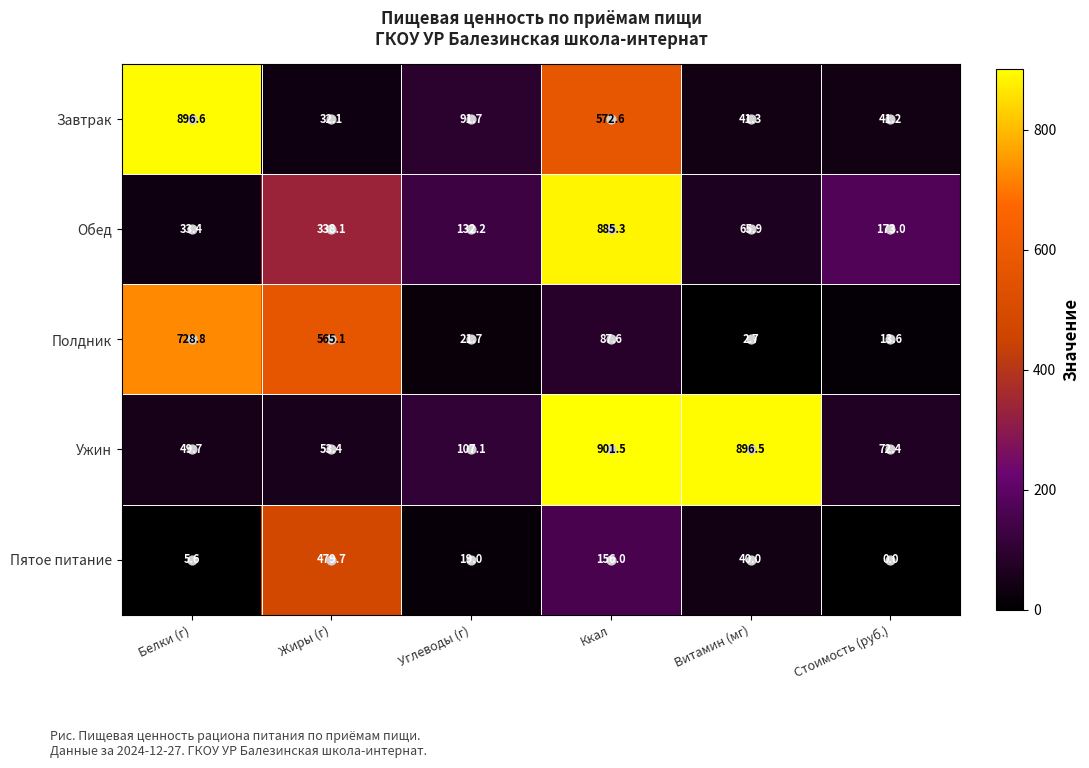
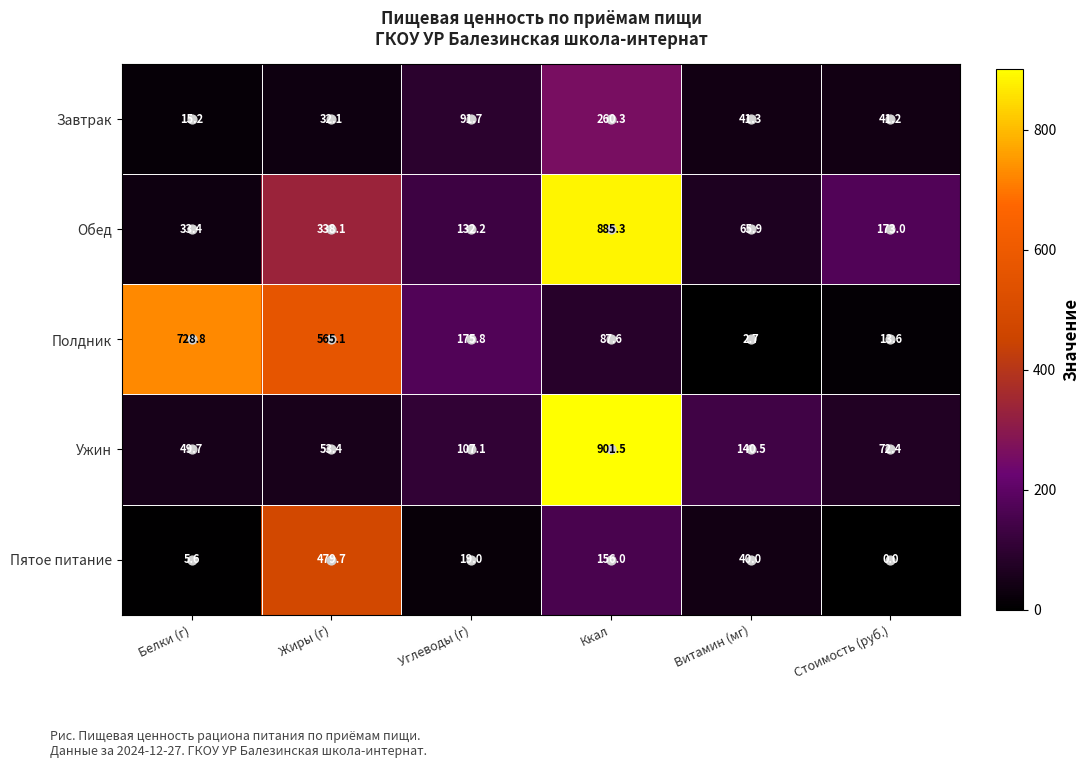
Завтрак, Белки (г): 896.6 -> 15.2
Завтрак, Ккал: 572.6 -> 260.3
Полдник, Углеводы (г): 21.7 -> 175.8
Ужин, Витамин (мг): 896.5 -> 140.5
